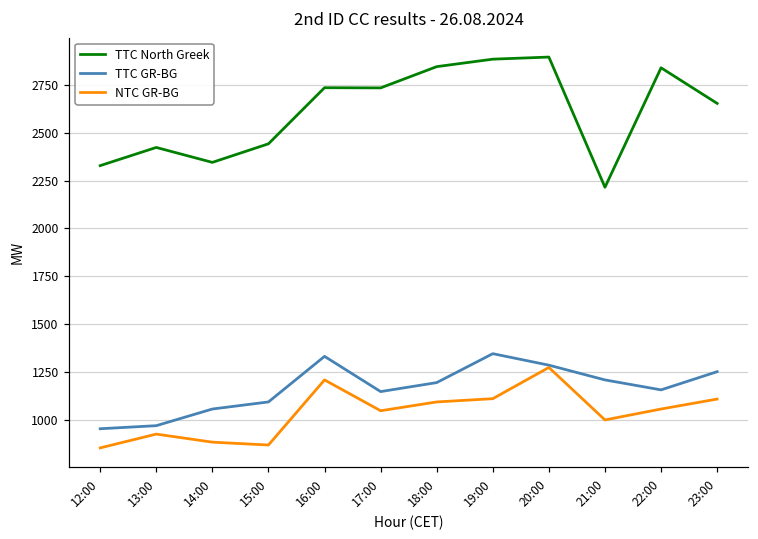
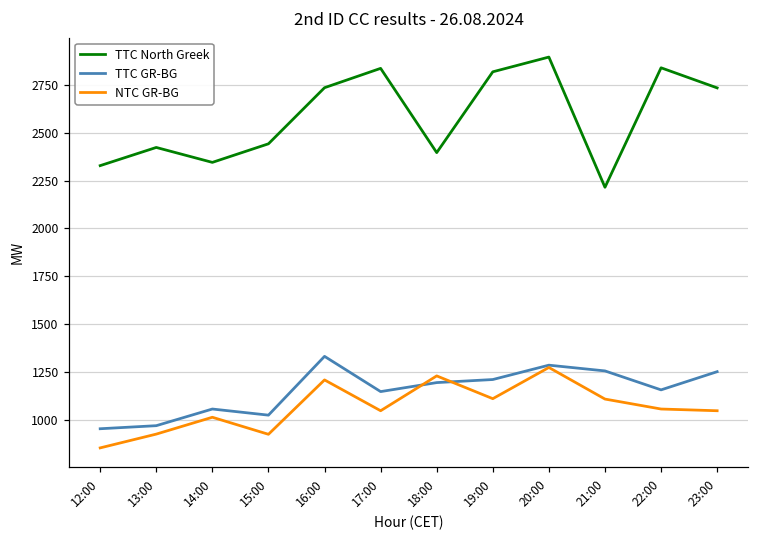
NTC GR-BG, 14:00: 880 -> 1010
TTC GR-BG, 15:00: 1090 -> 1030
NTC GR-BG, 15:00: 870 -> 930
TTC North Greek, 17:00: 2730 -> 2840
TTC North Greek, 18:00: 2850 -> 2400
NTC GR-BG, 18:00: 1090 -> 1230
TTC North Greek, 19:00: 2880 -> 2820
TTC GR-BG, 19:00: 1350 -> 1210
TTC GR-BG, 21:00: 1210 -> 1260
NTC GR-BG, 21:00: 1000 -> 1110
TTC North Greek, 23:00: 2650 -> 2730
NTC GR-BG, 23:00: 1110 -> 1050
